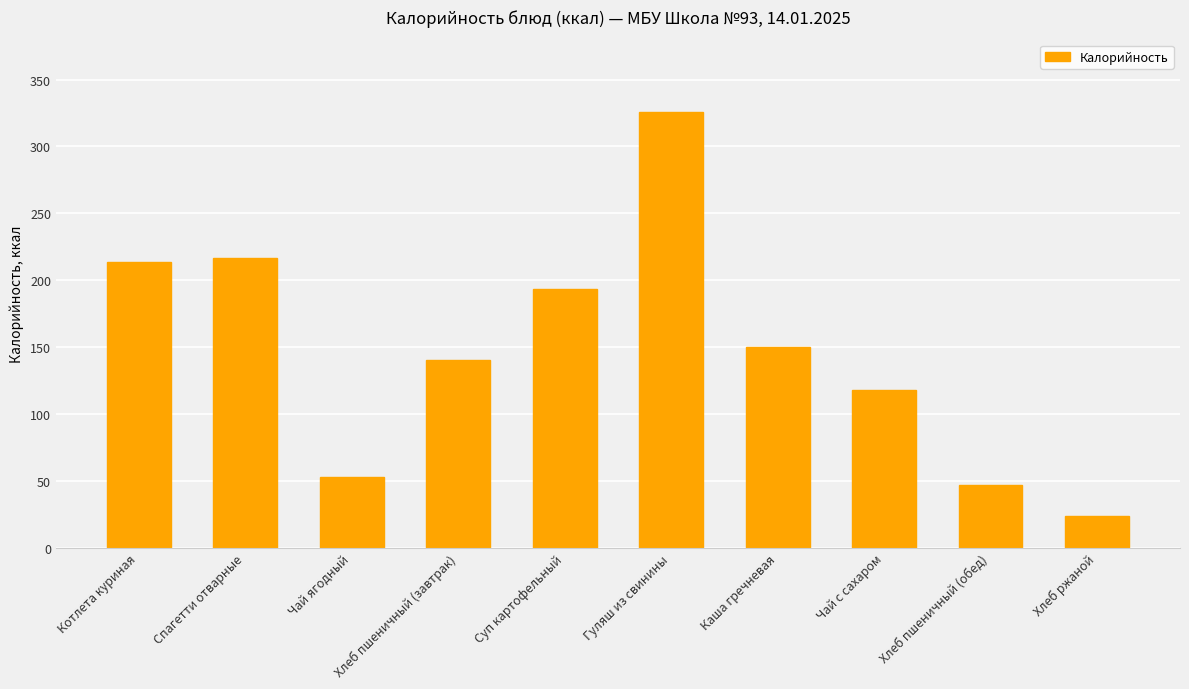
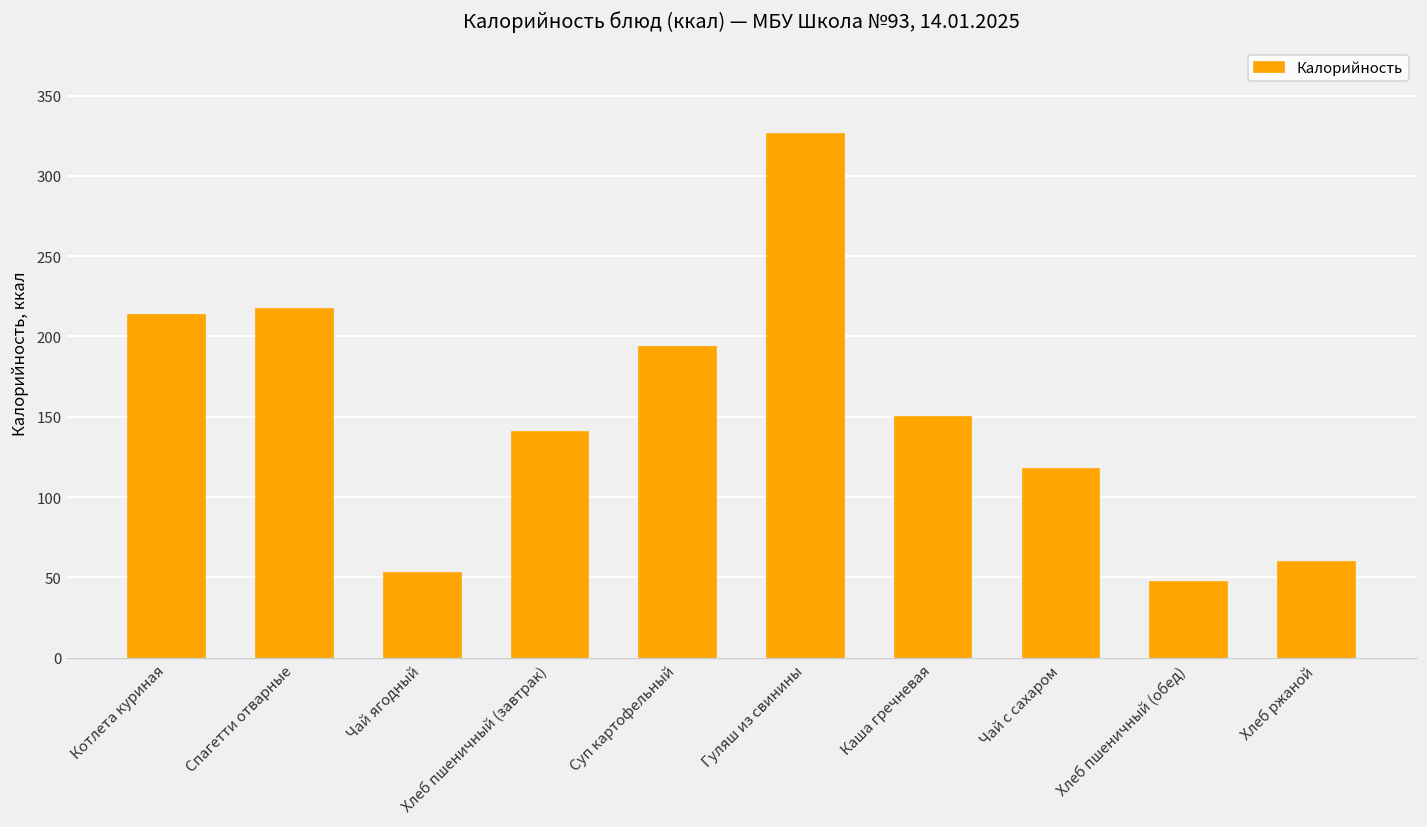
Хлеб ржаной: 24 -> 59
